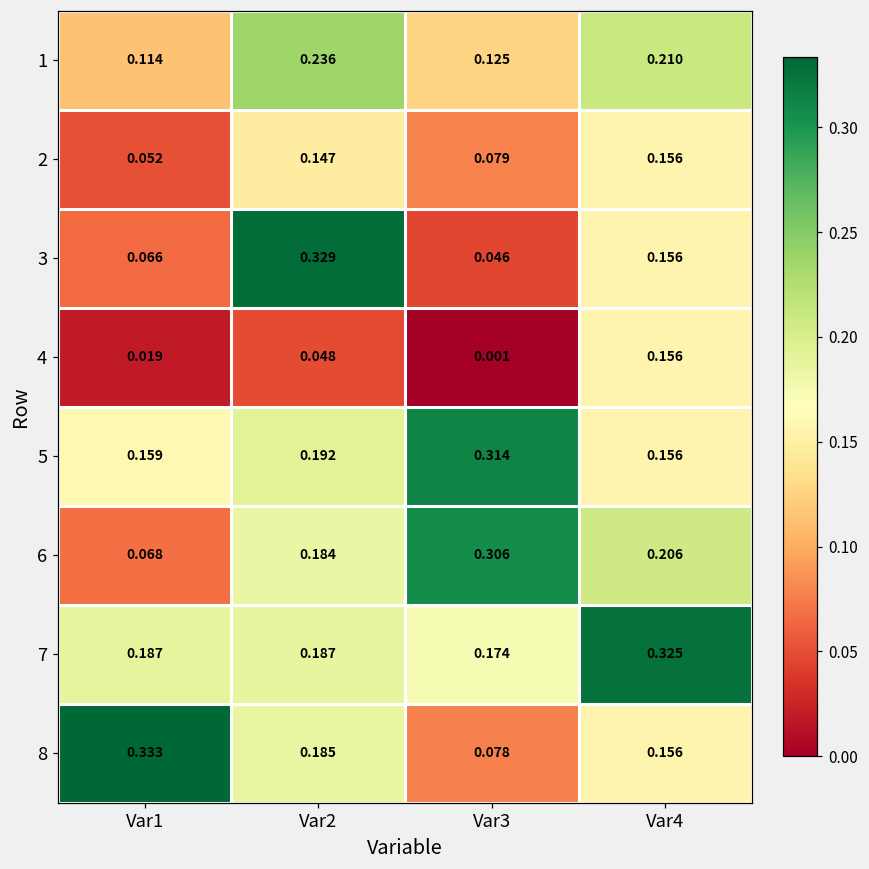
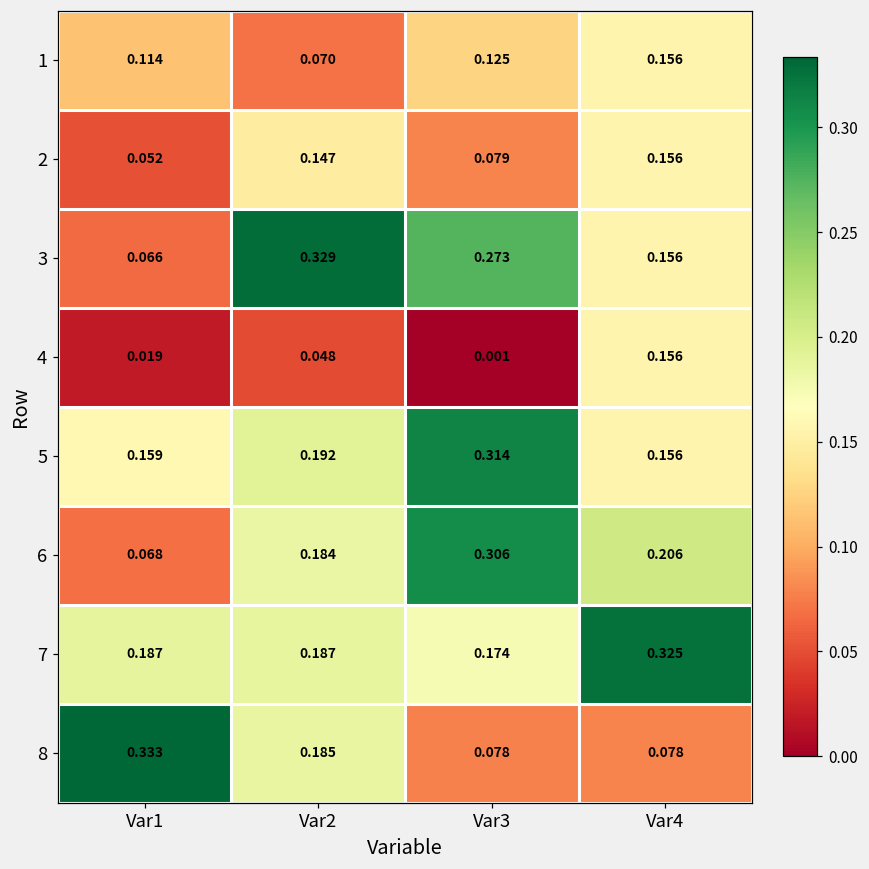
1, Var2: 0.236 -> 0.070
1, Var4: 0.210 -> 0.156
3, Var3: 0.046 -> 0.273
8, Var4: 0.156 -> 0.078
